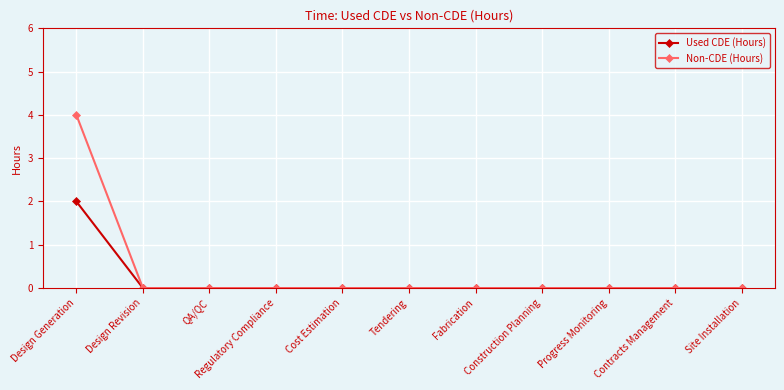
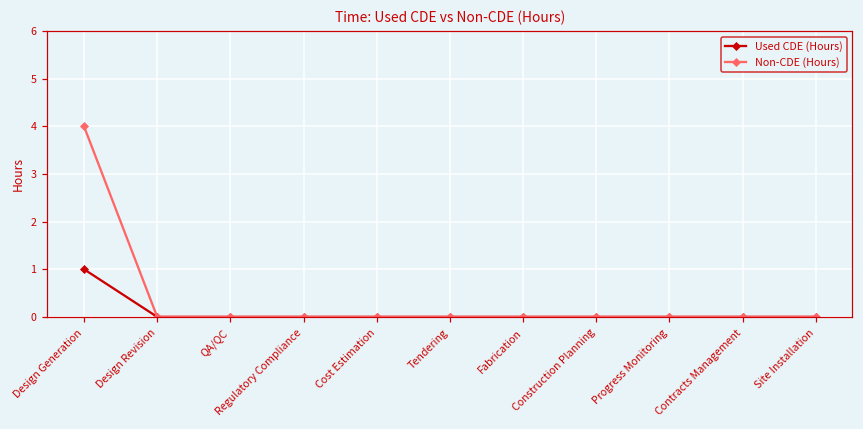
Used CDE (Hours), Design Generation: 2 -> 1
